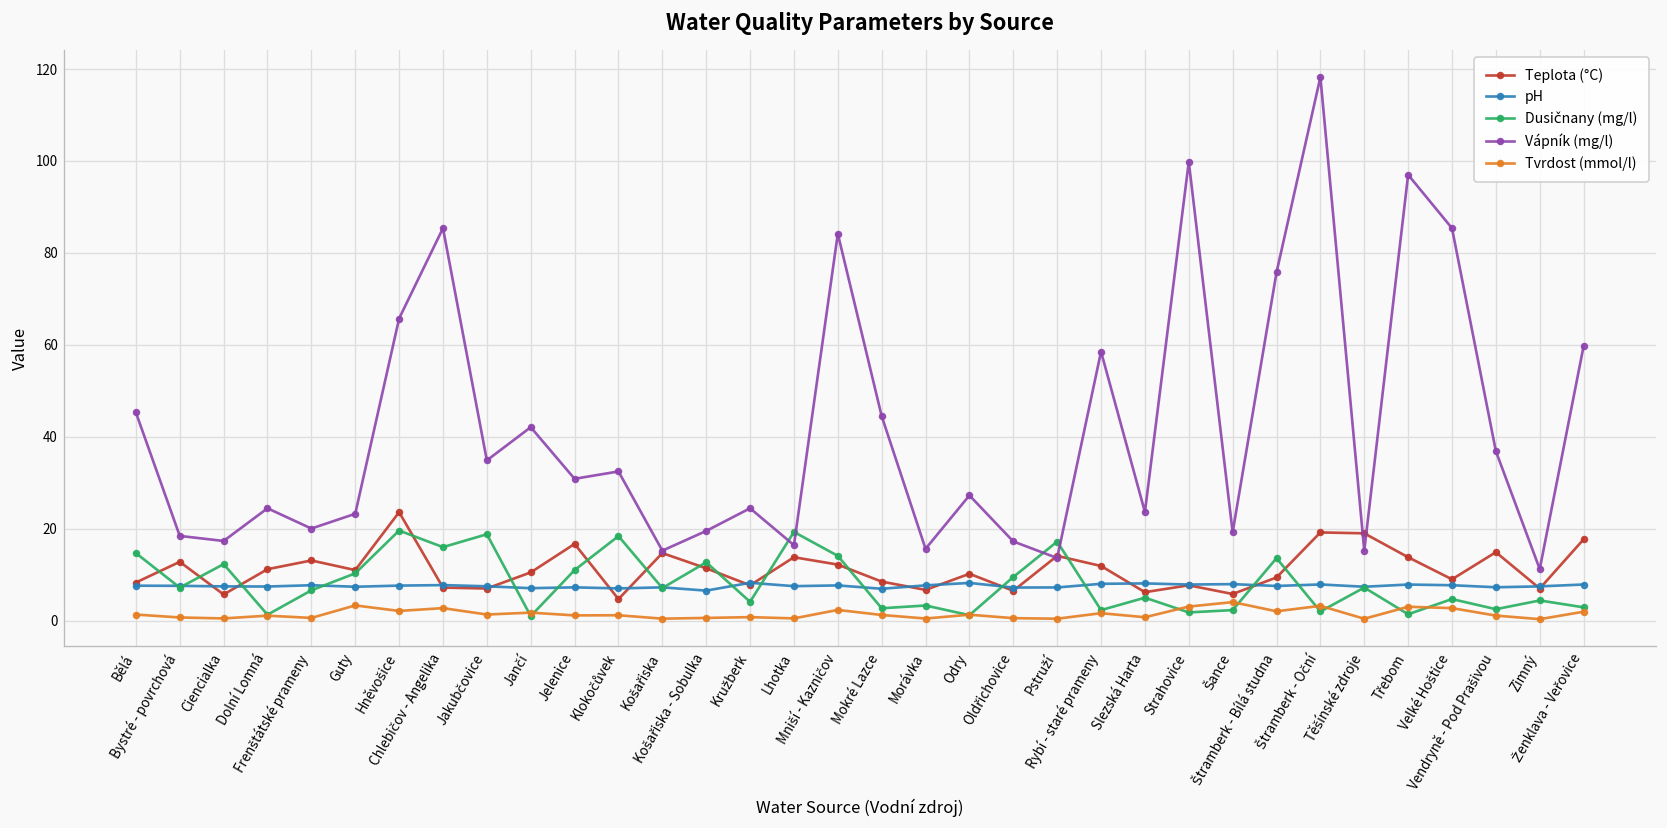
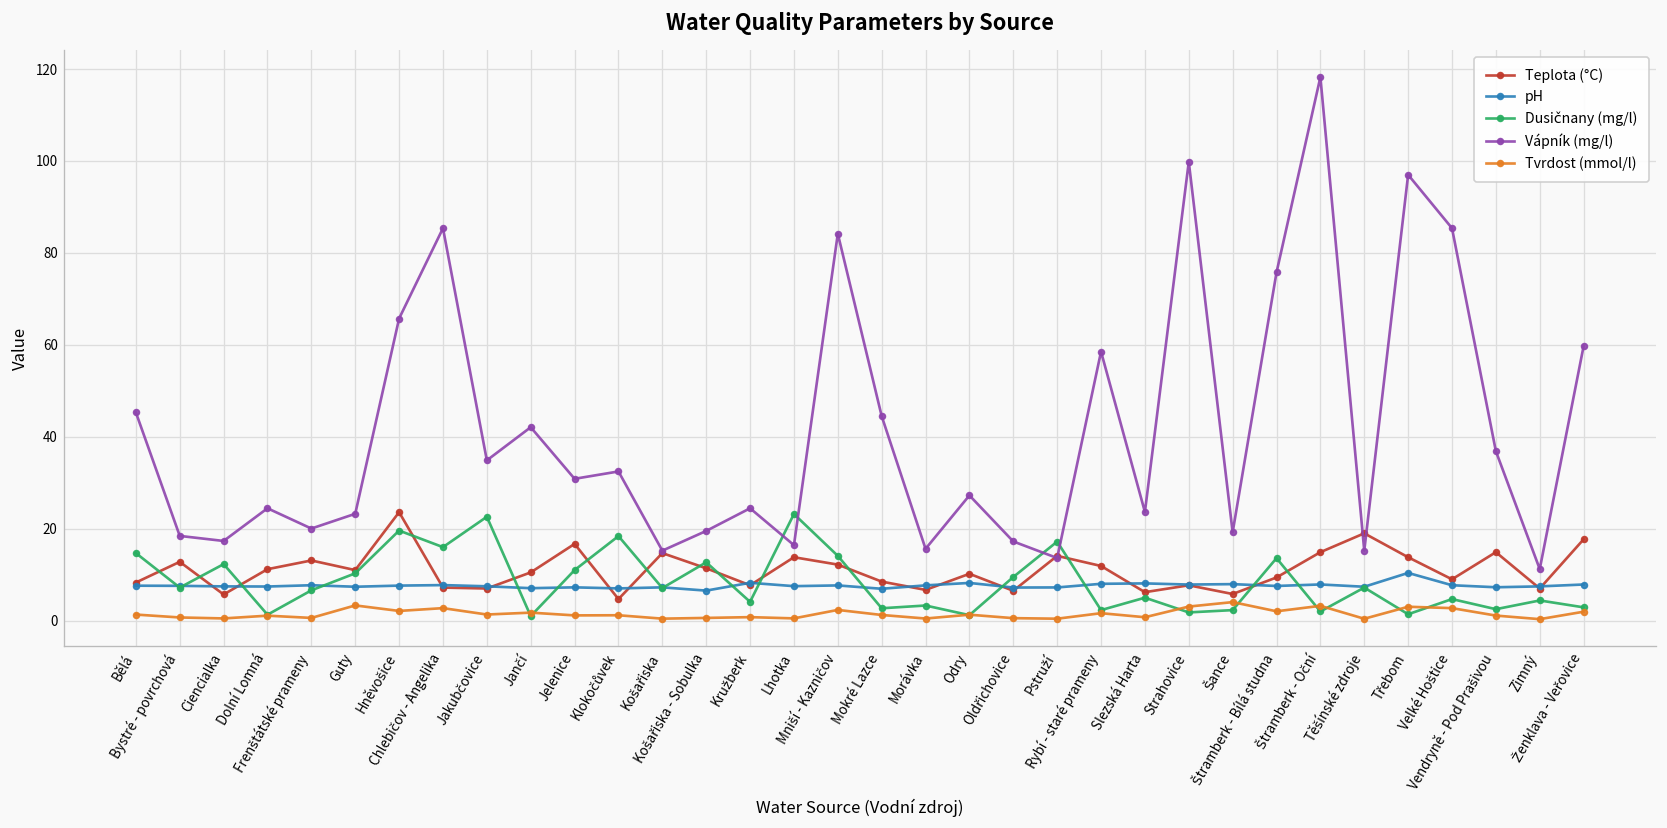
Dusičnany (mg/l), Jakubčovice: 19 -> 23
Dusičnany (mg/l), Lhotka: 19 -> 23
Teplota (°C), Štramberk - Oční: 19 -> 15
pH, Třebom: 8 -> 10
